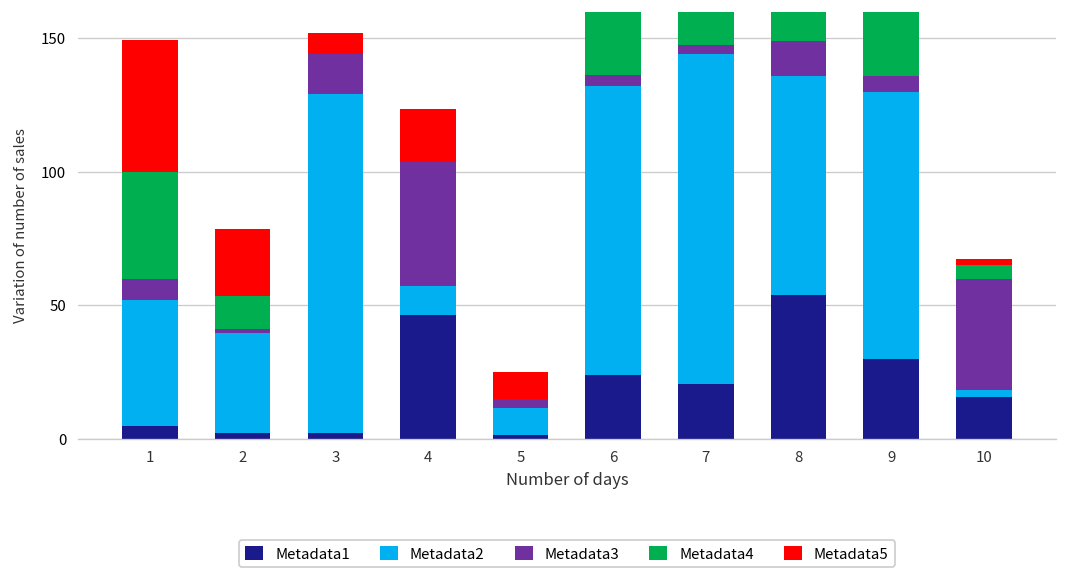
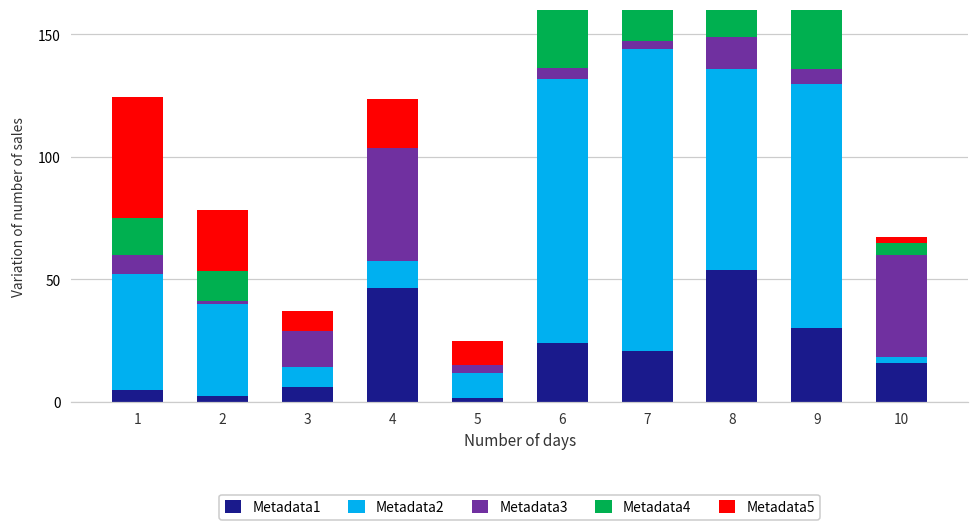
Metadata4, 1: 40 -> 15
Metadata1, 3: 2 -> 6
Metadata2, 3: 127 -> 8
